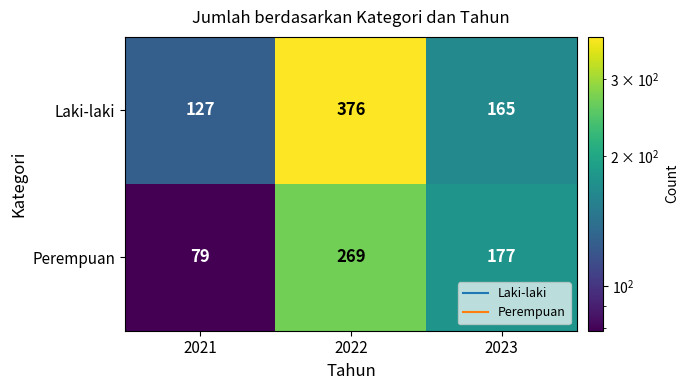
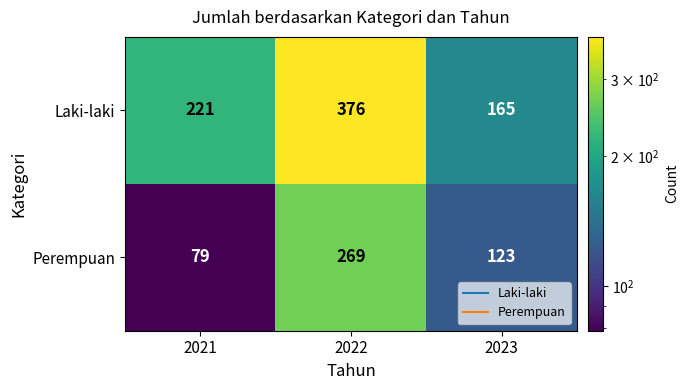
Laki-laki, 2021: 127 -> 221
Perempuan, 2023: 177 -> 123
